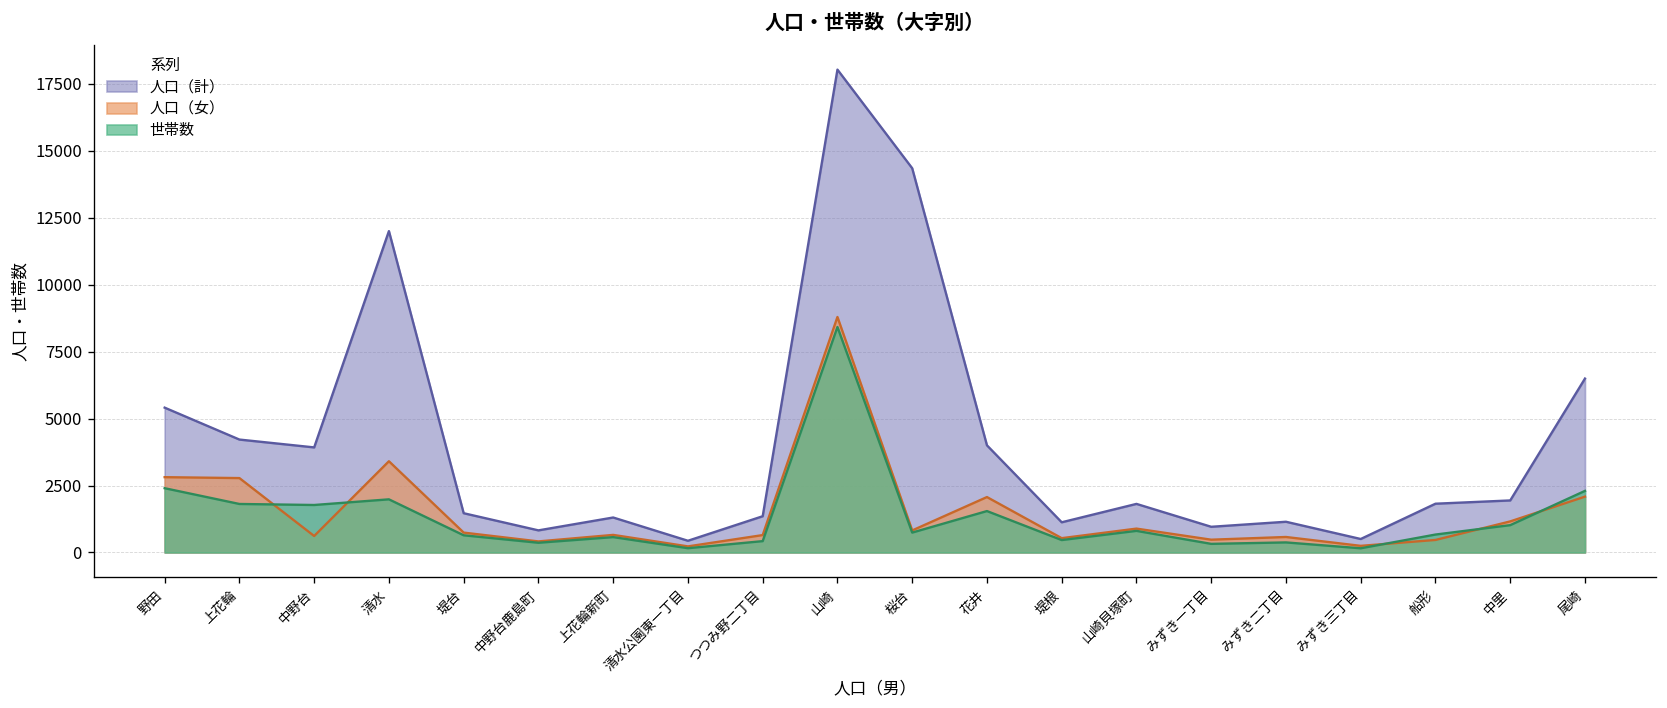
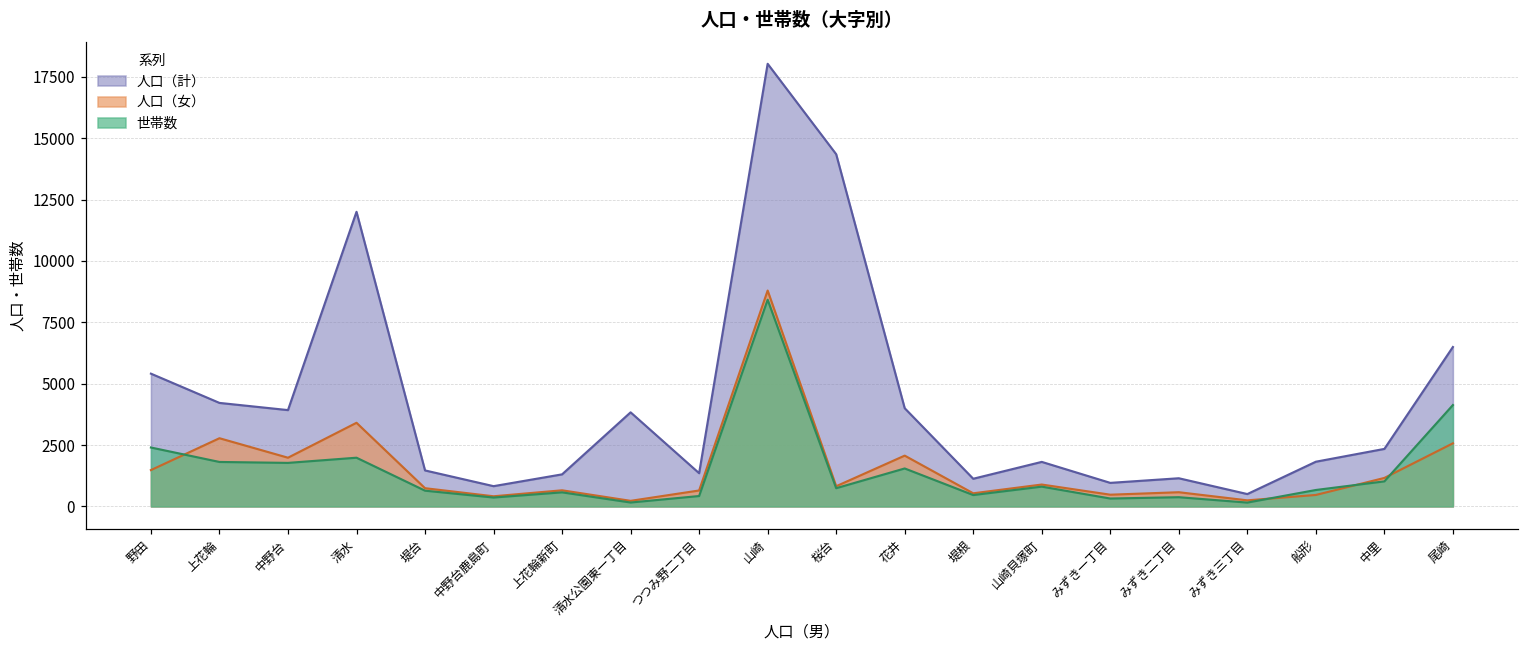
人口（女）, 野田: 2800 -> 1500
人口（女）, 中野台: 600 -> 2000
人口（計）, 清水公園東一丁目: 400 -> 3800
人口（計）, 中里: 1900 -> 2300
人口（女）, 尾崎: 2100 -> 2600
世帯数, 尾崎: 2300 -> 4100
